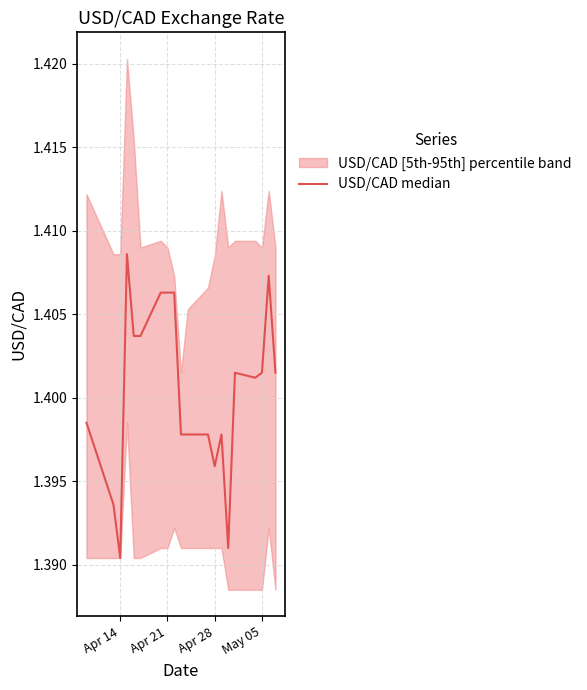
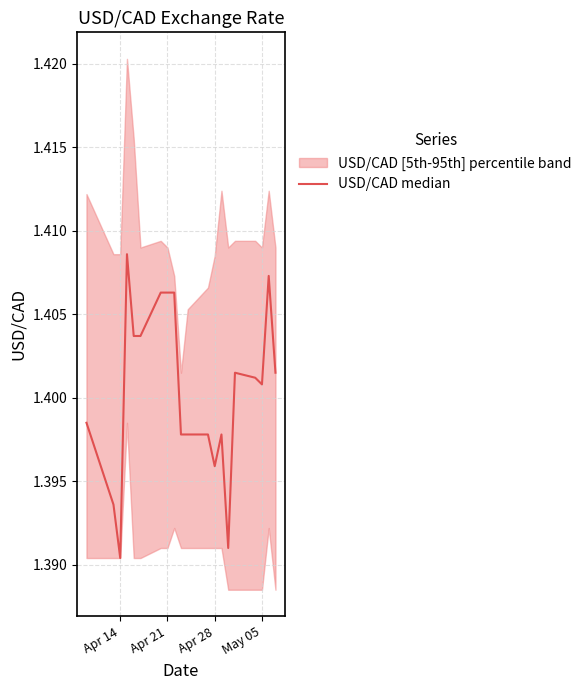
USD/CAD median, May 05: 1.4015 -> 1.4008
